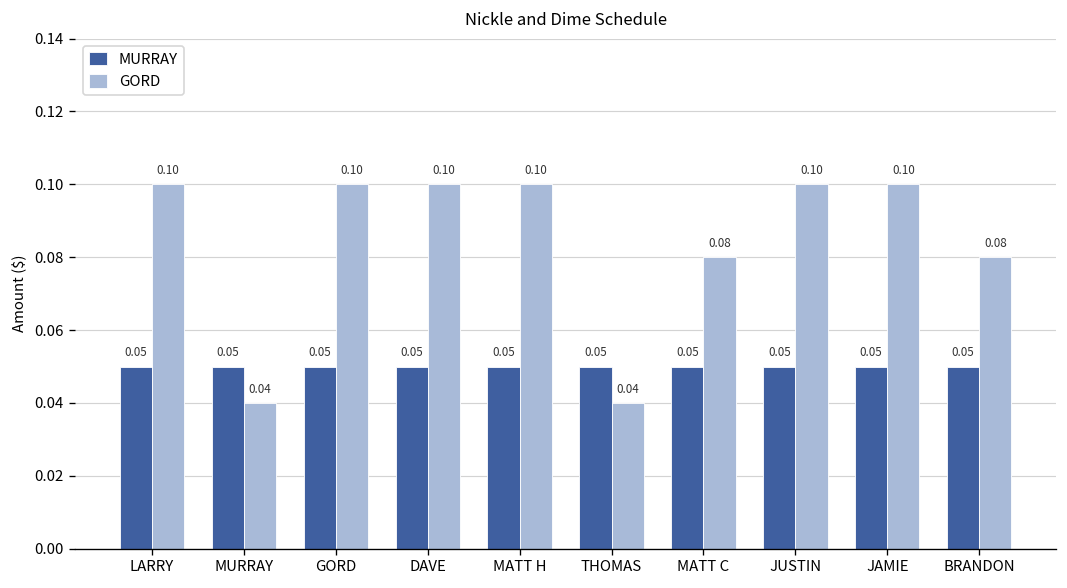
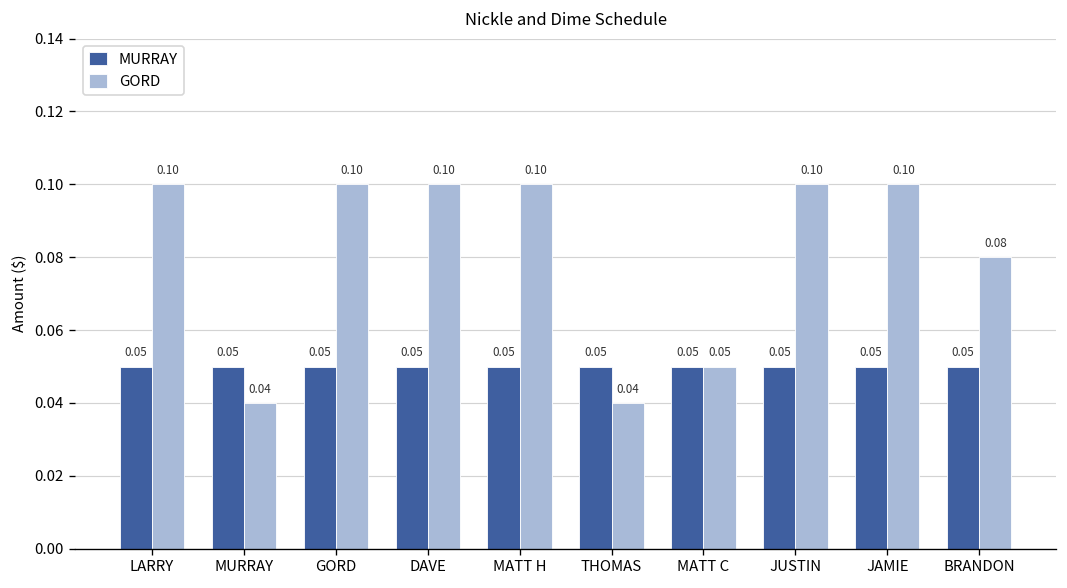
GORD, MATT C: 0.08 -> 0.05
